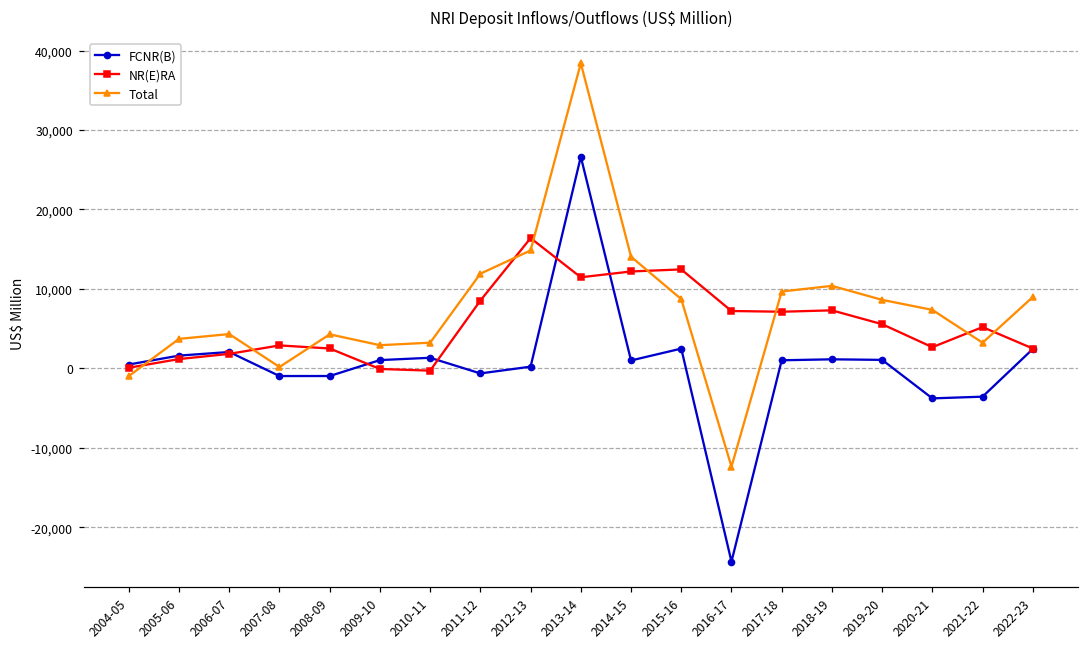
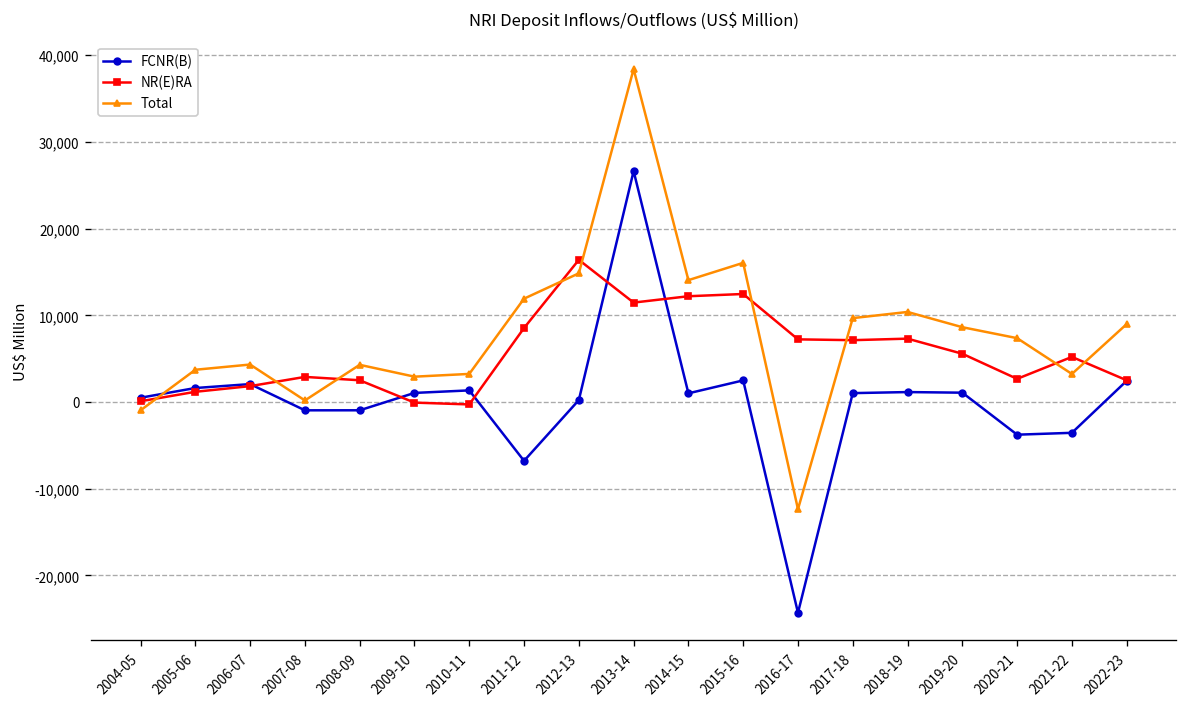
FCNR(B), 2011-12: -1,000 -> -7,000
Total, 2015-16: 9,000 -> 16,000
